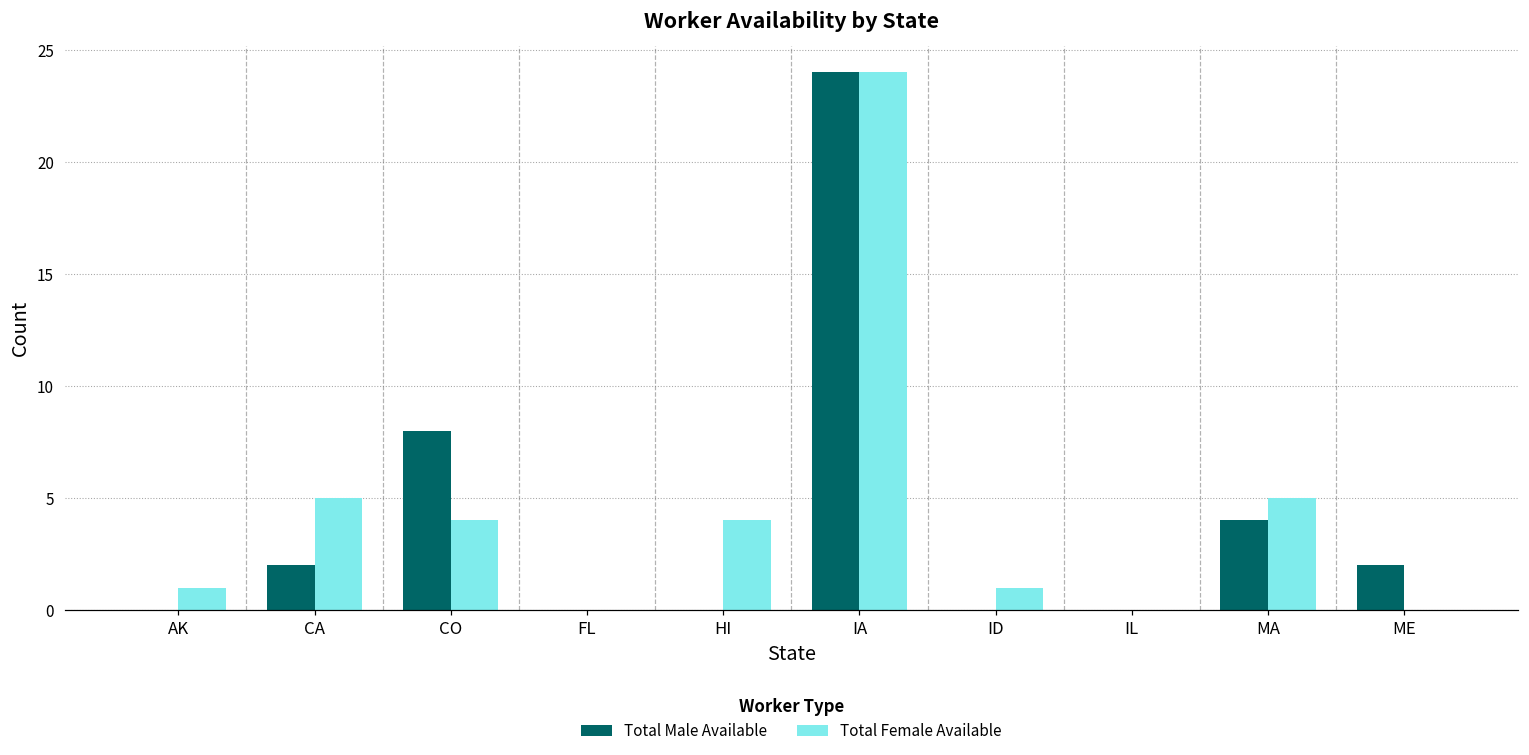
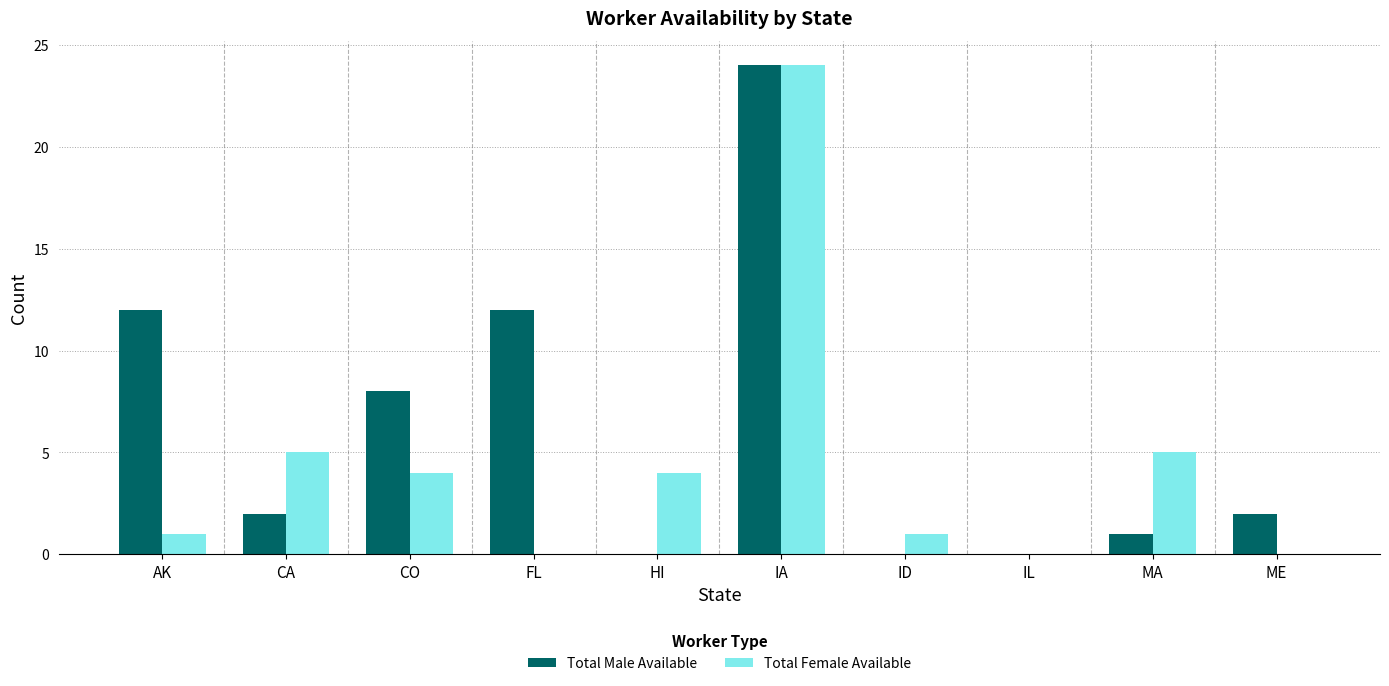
Total Male Available, AK: 0 -> 12
Total Male Available, FL: 0 -> 12
Total Male Available, MA: 4 -> 1
